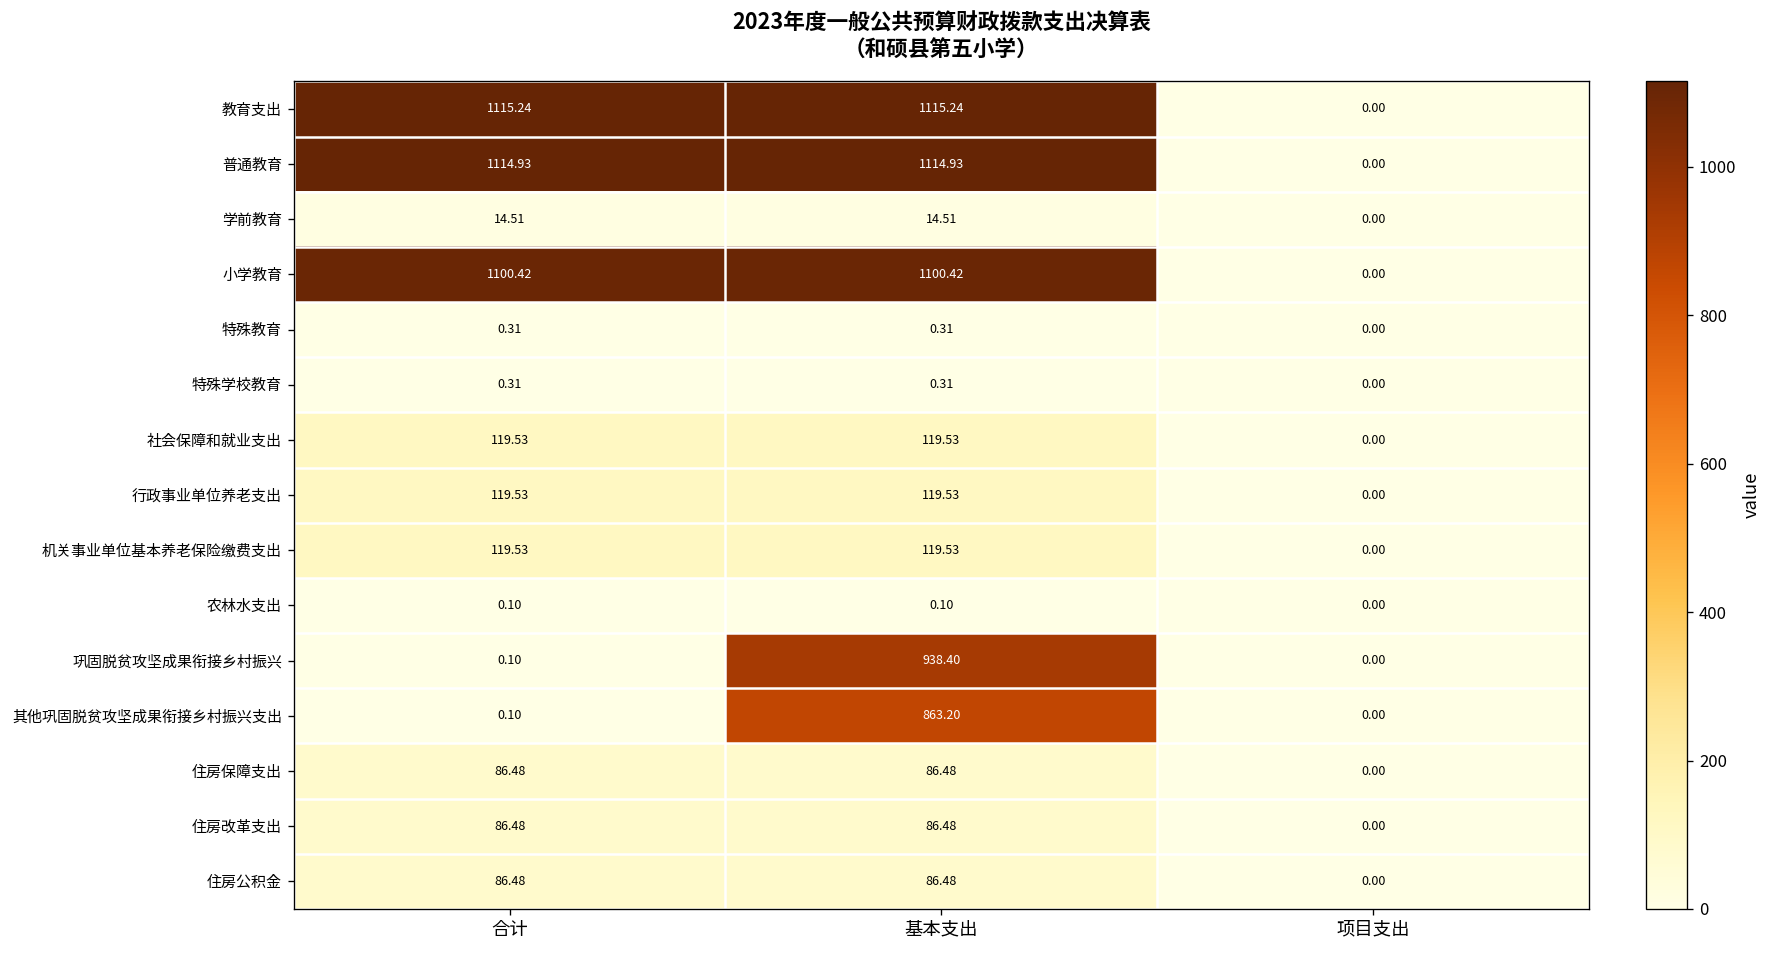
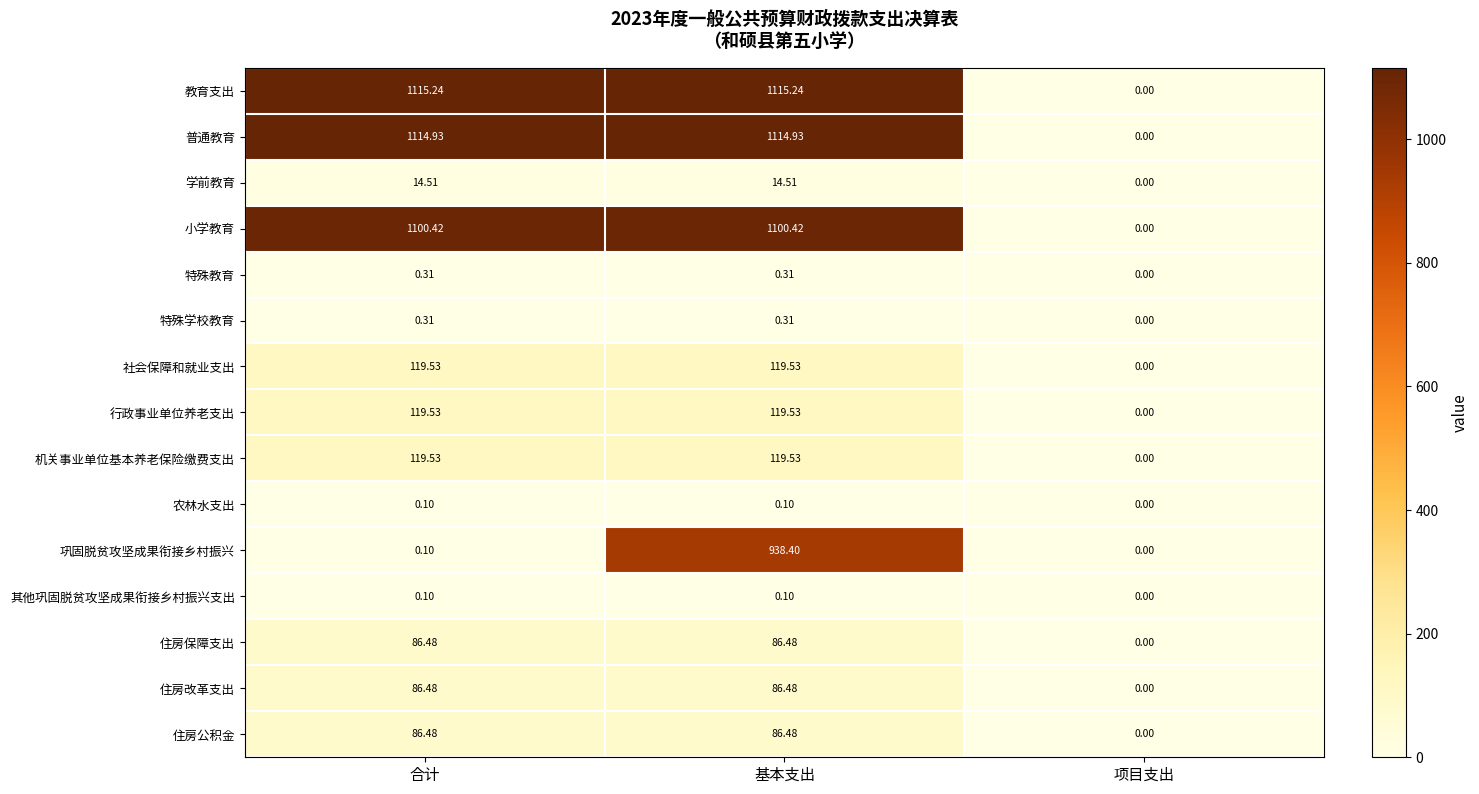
其他巩固脱贫攻坚成果衔接乡村振兴支出, 基本支出: 863.20 -> 0.10
